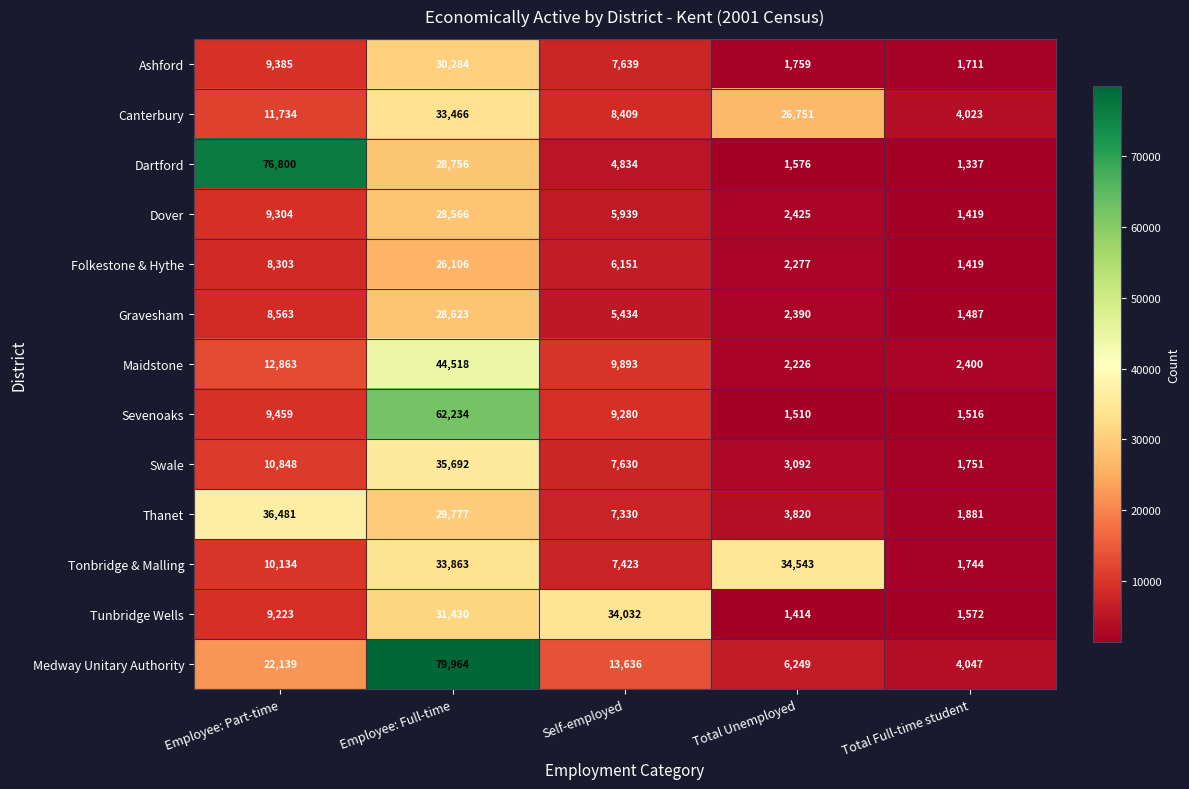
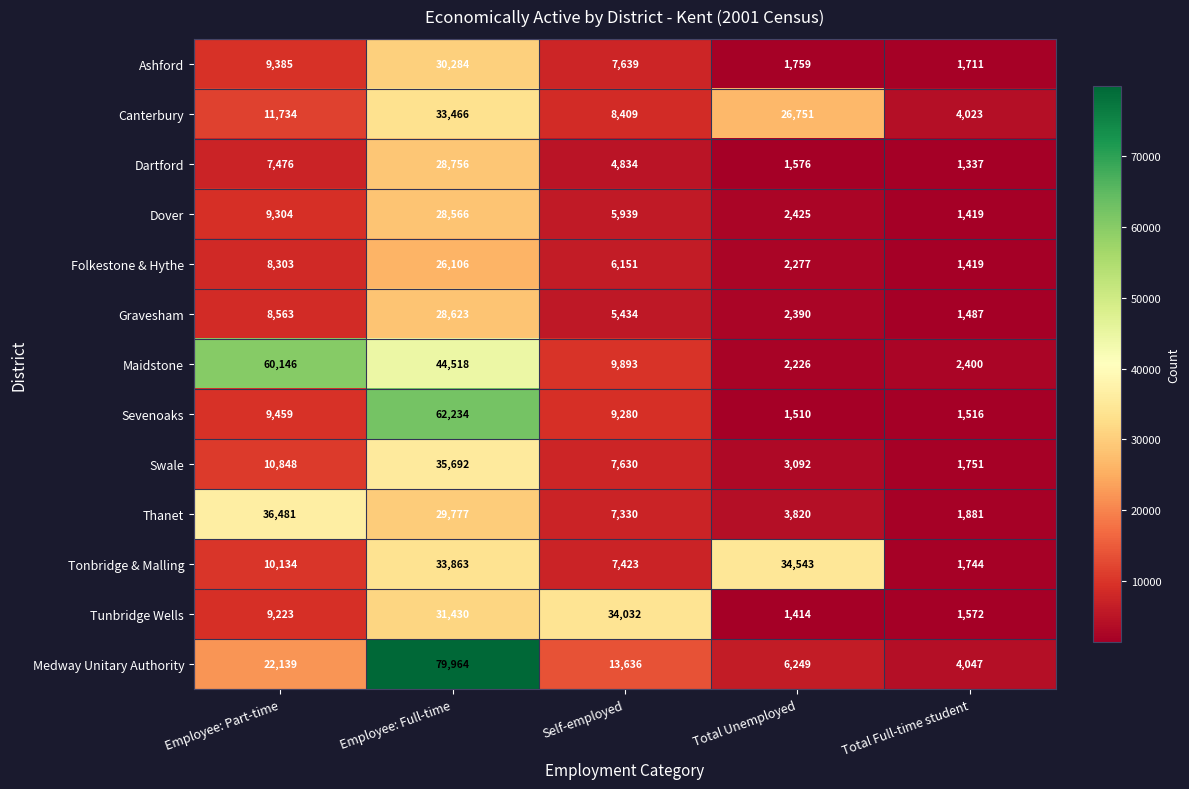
Dartford, Employee: Part-time: 76,800 -> 7,476
Maidstone, Employee: Part-time: 12,863 -> 60,146
